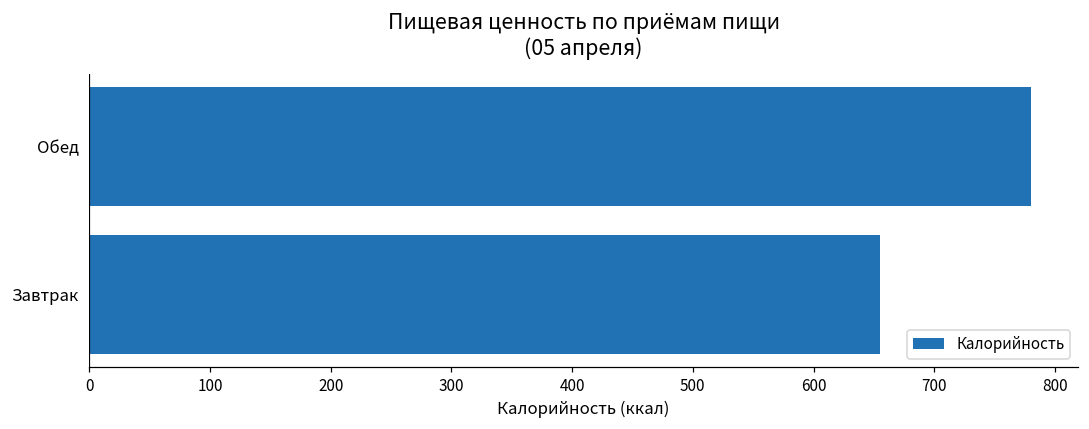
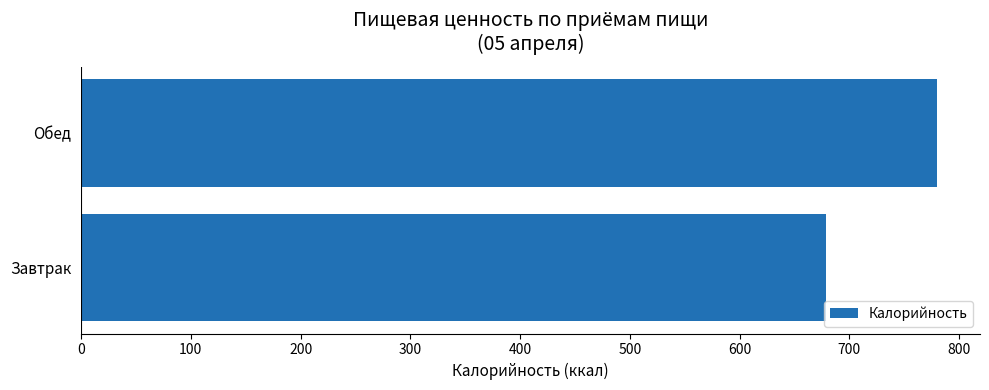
Завтрак: 655 -> 679
